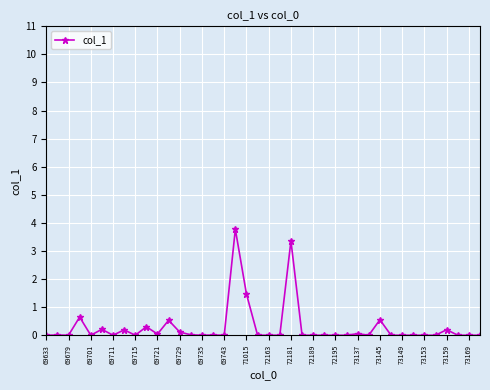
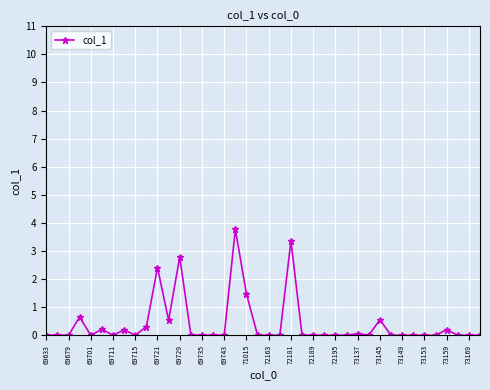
69721: 0.0 -> 2.4
69729: 0.1 -> 2.8
